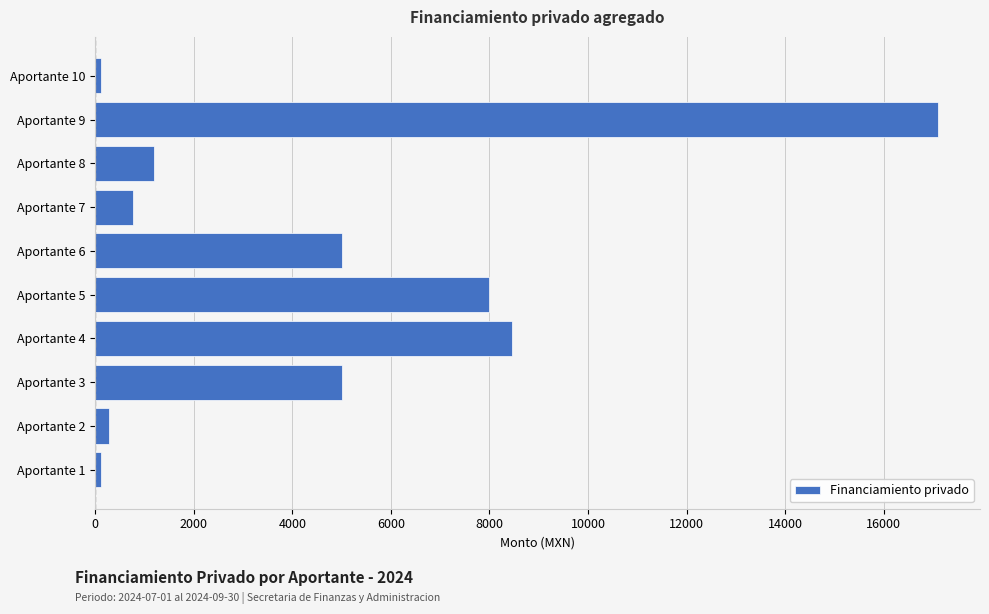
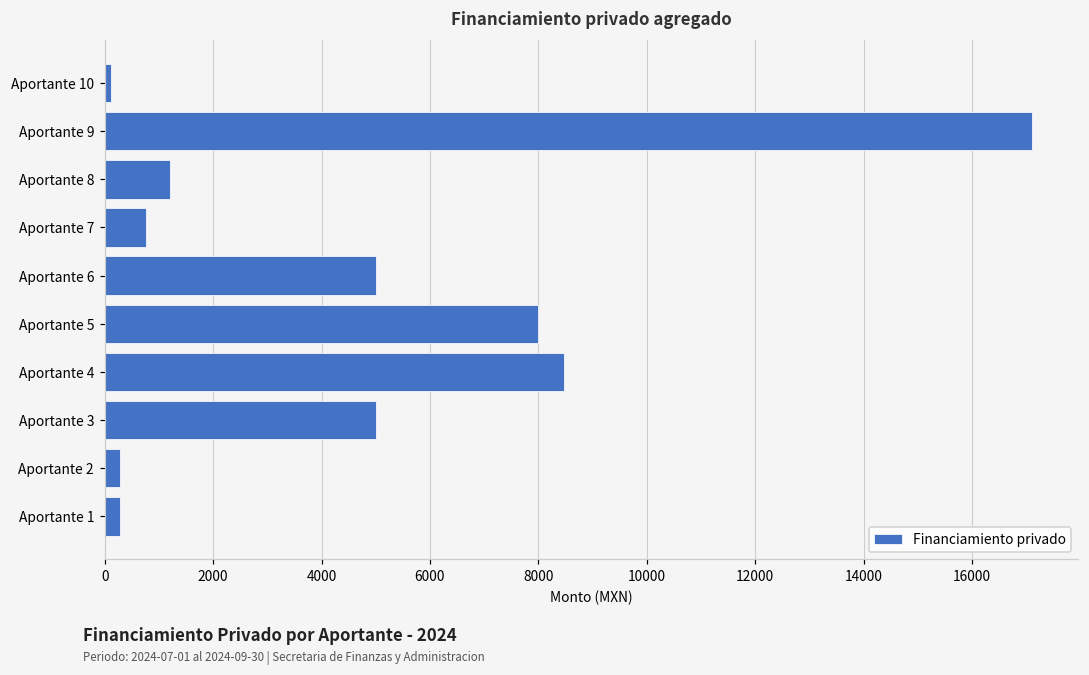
Aportante 1: 100 -> 300
